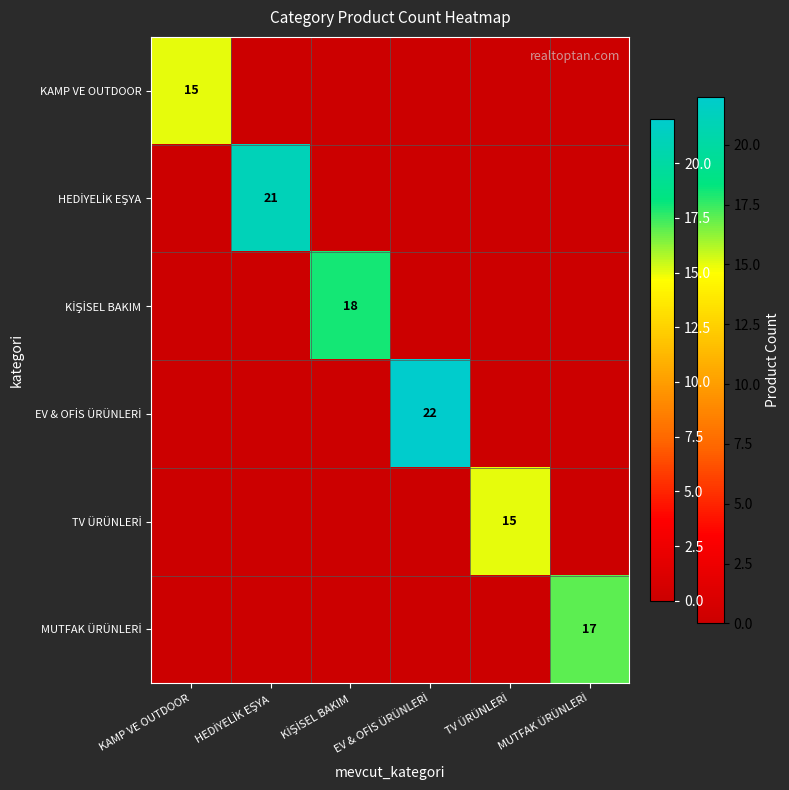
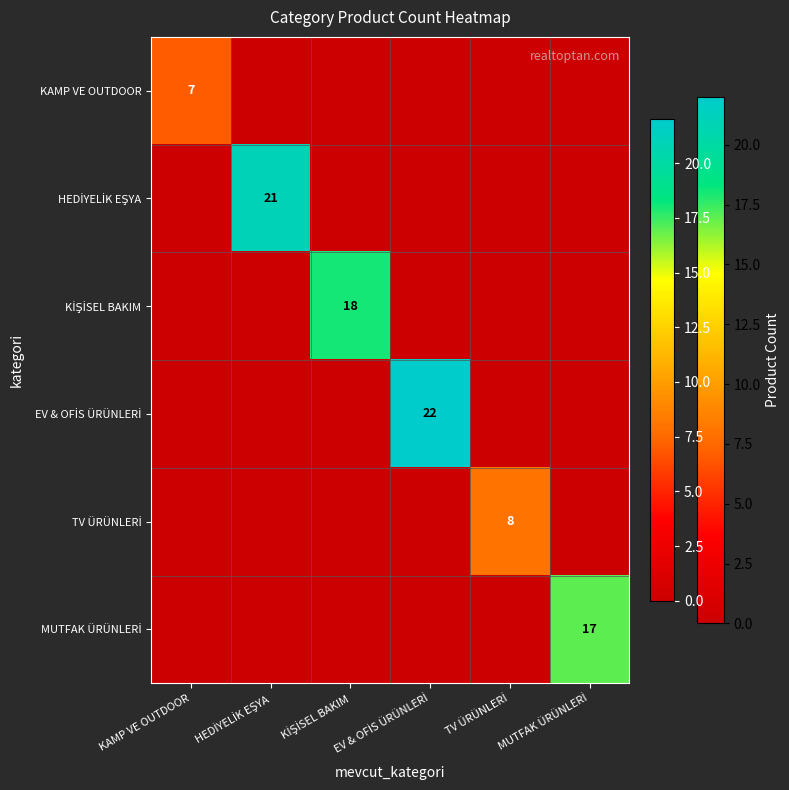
KAMP VE OUTDOOR, KAMP VE OUTDOOR: 15 -> 7
TV ÜRÜNLERİ, TV ÜRÜNLERİ: 15 -> 8
